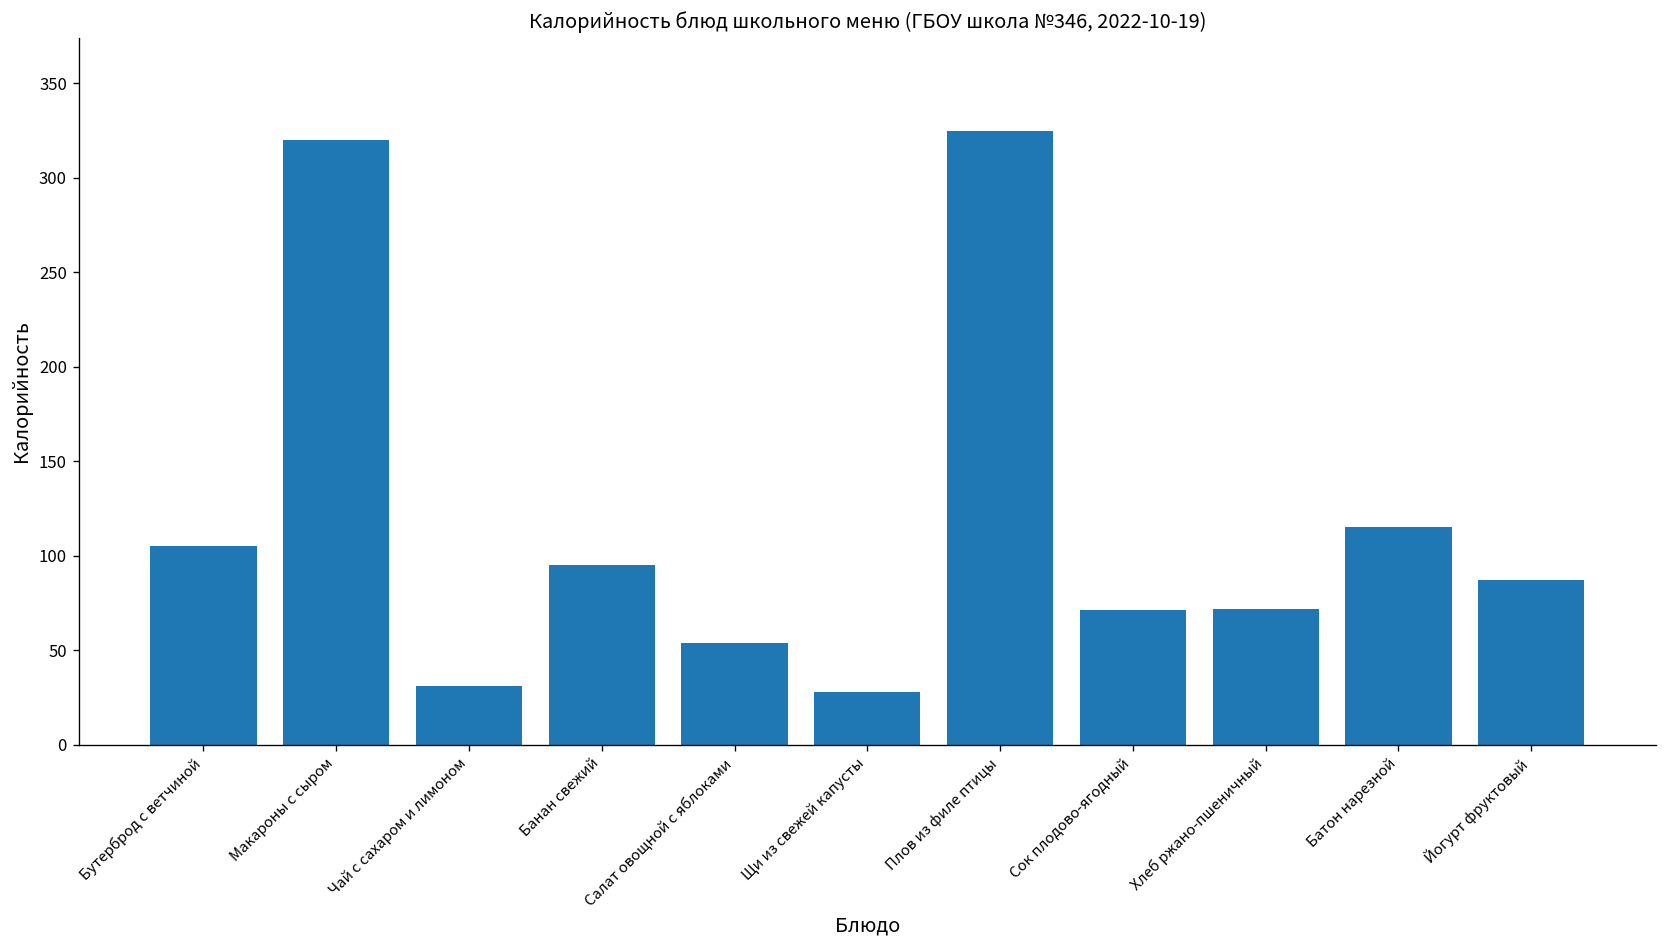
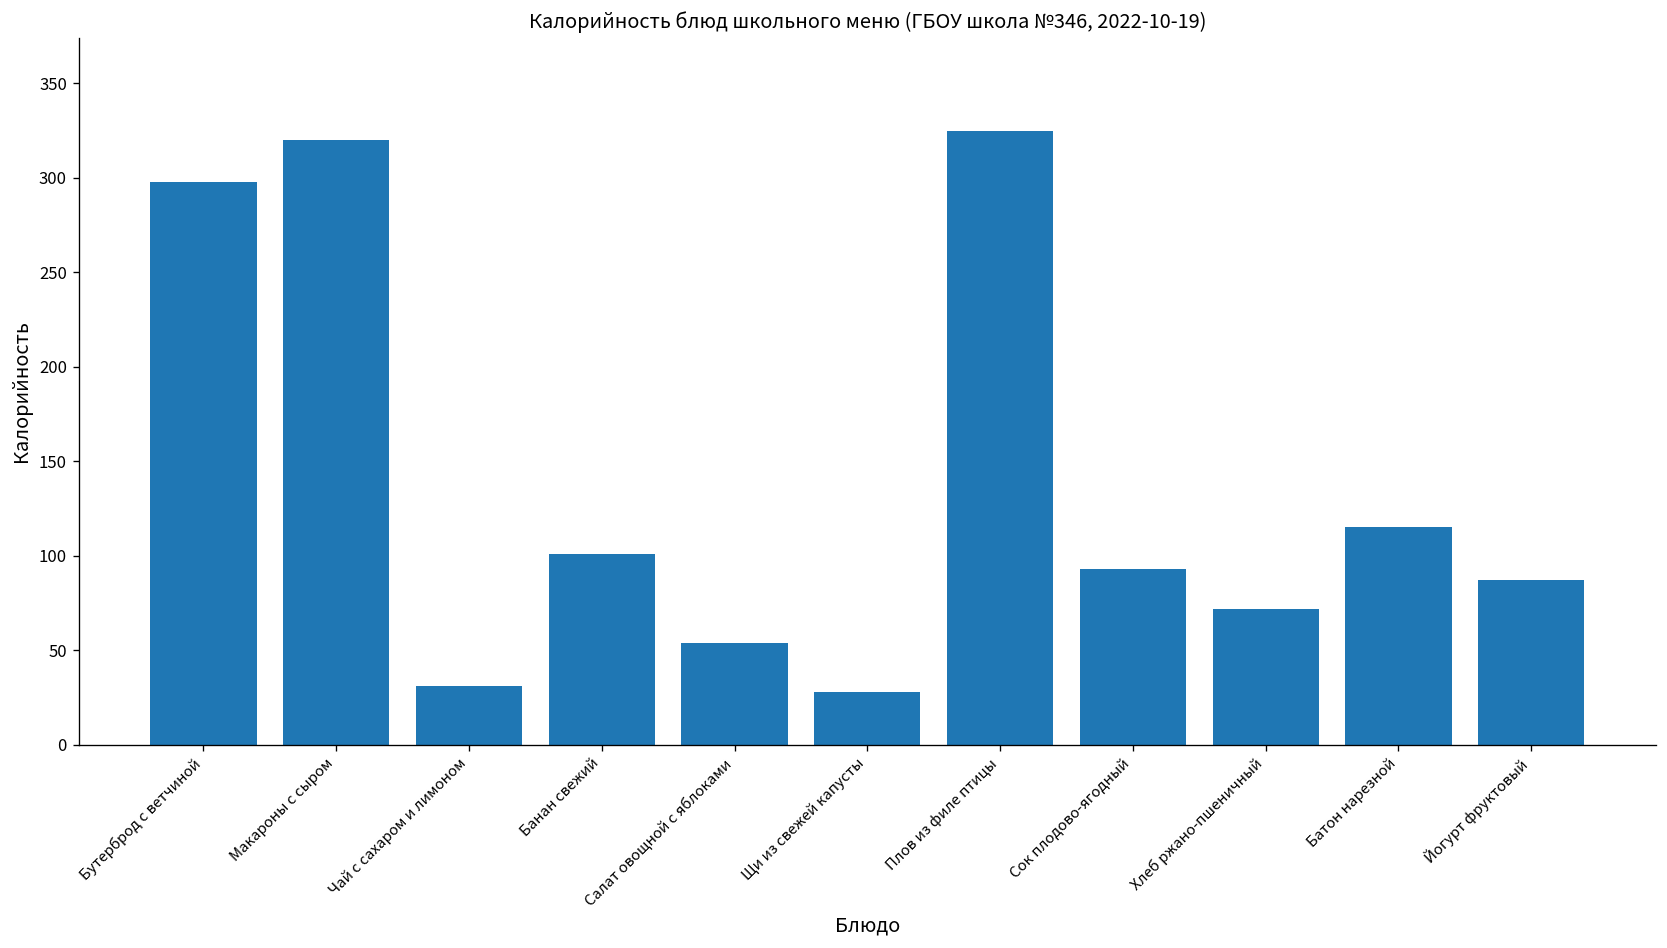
Бутерброд с ветчиной: 105 -> 298
Банан свежий: 95 -> 101
Сок плодово-ягодный: 71 -> 93
